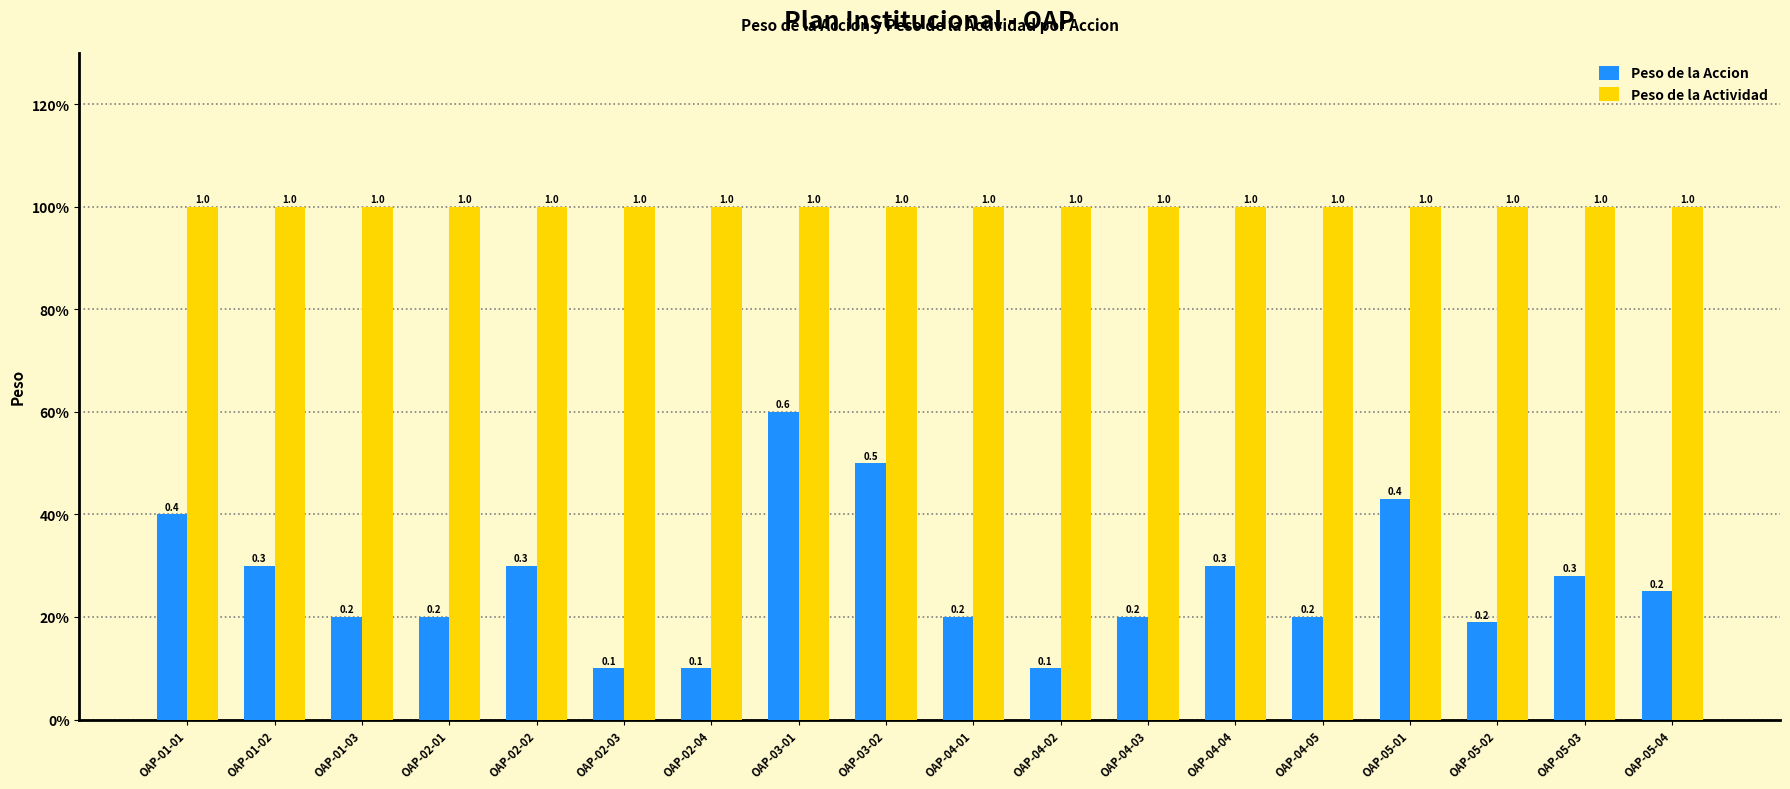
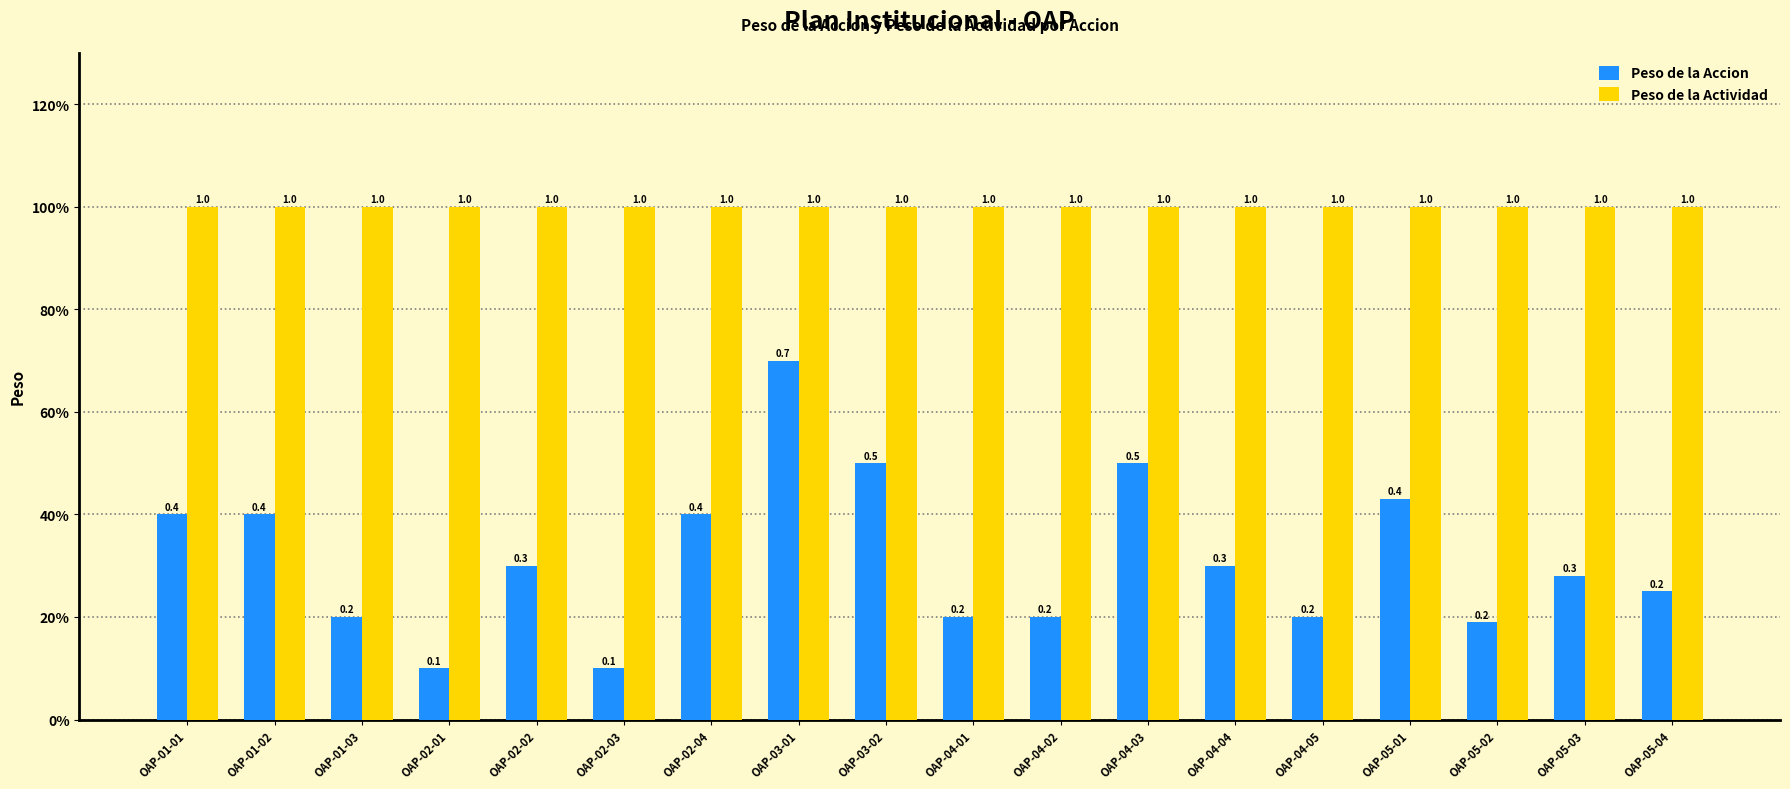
Peso de la Accion, OAP-01-02: 0.3 -> 0.4
Peso de la Accion, OAP-02-01: 0.2 -> 0.1
Peso de la Accion, OAP-02-04: 0.1 -> 0.4
Peso de la Accion, OAP-03-01: 0.6 -> 0.7
Peso de la Accion, OAP-04-02: 0.1 -> 0.2
Peso de la Accion, OAP-04-03: 0.2 -> 0.5
